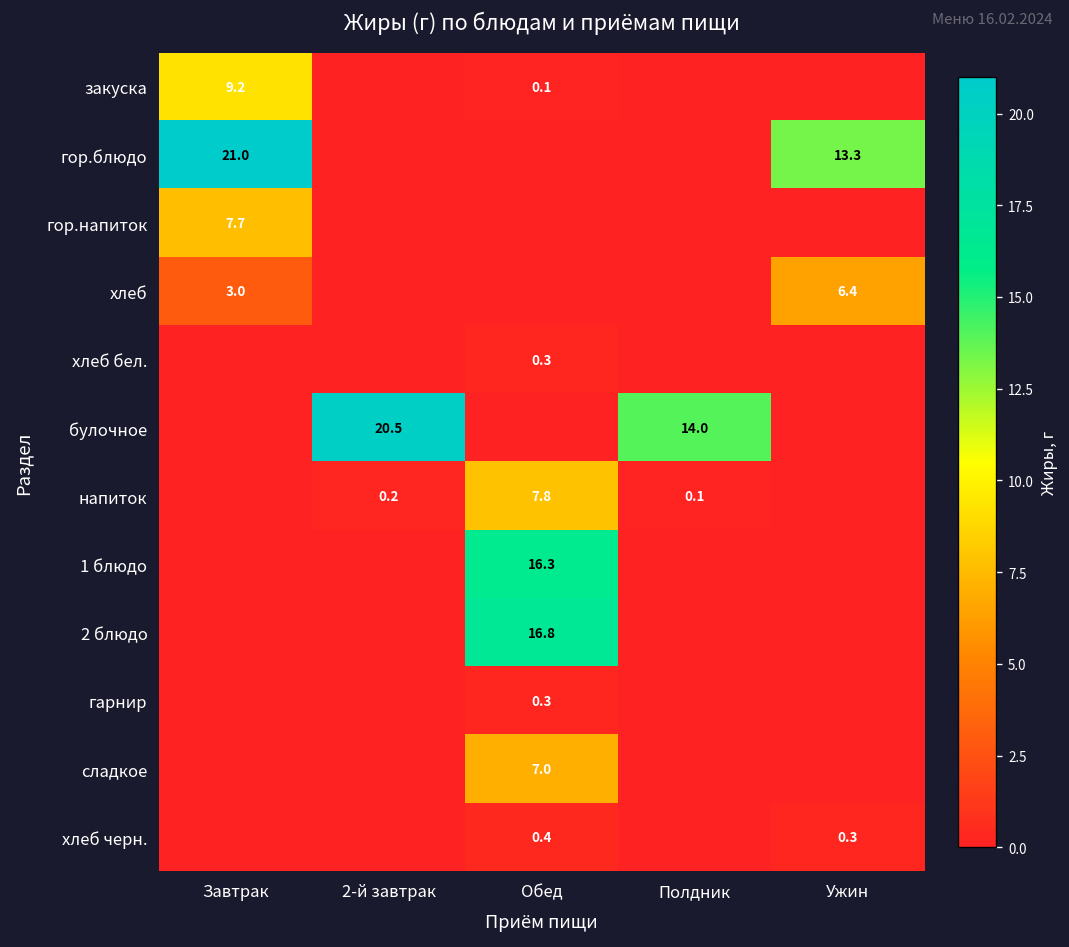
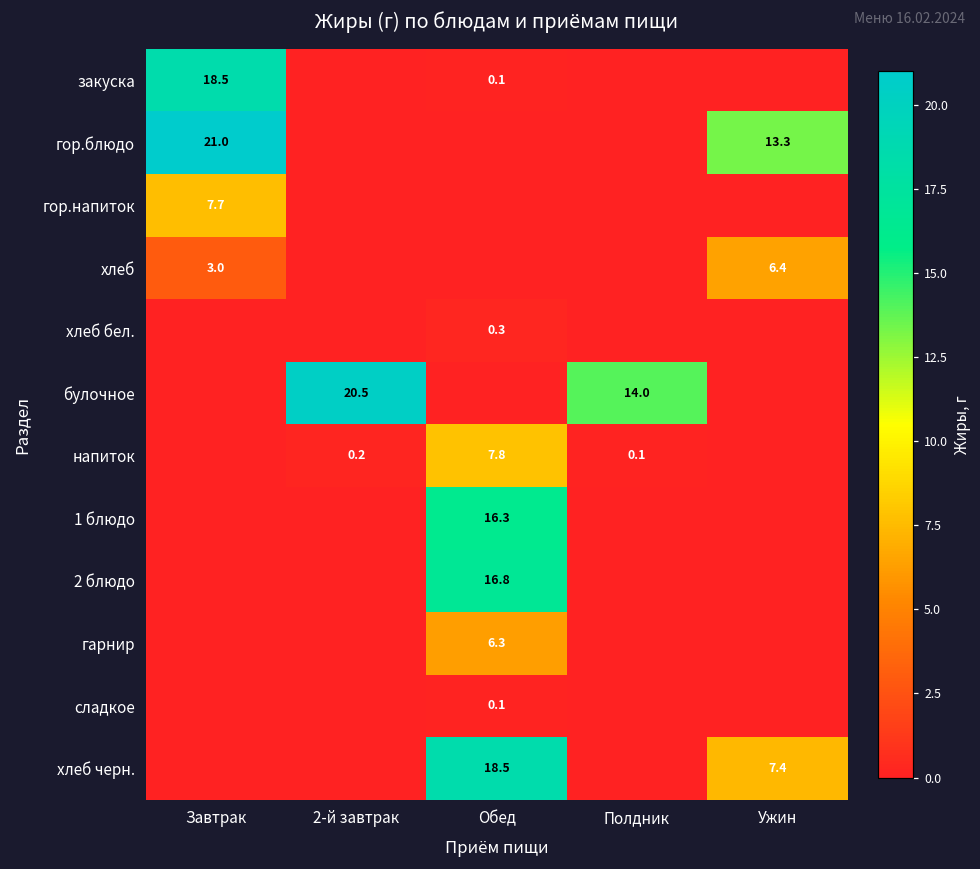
закуска, Завтрак: 9.2 -> 18.5
гарнир, Обед: 0.3 -> 6.3
сладкое, Обед: 7.0 -> 0.1
хлеб черн., Обед: 0.4 -> 18.5
хлеб черн., Ужин: 0.3 -> 7.4
